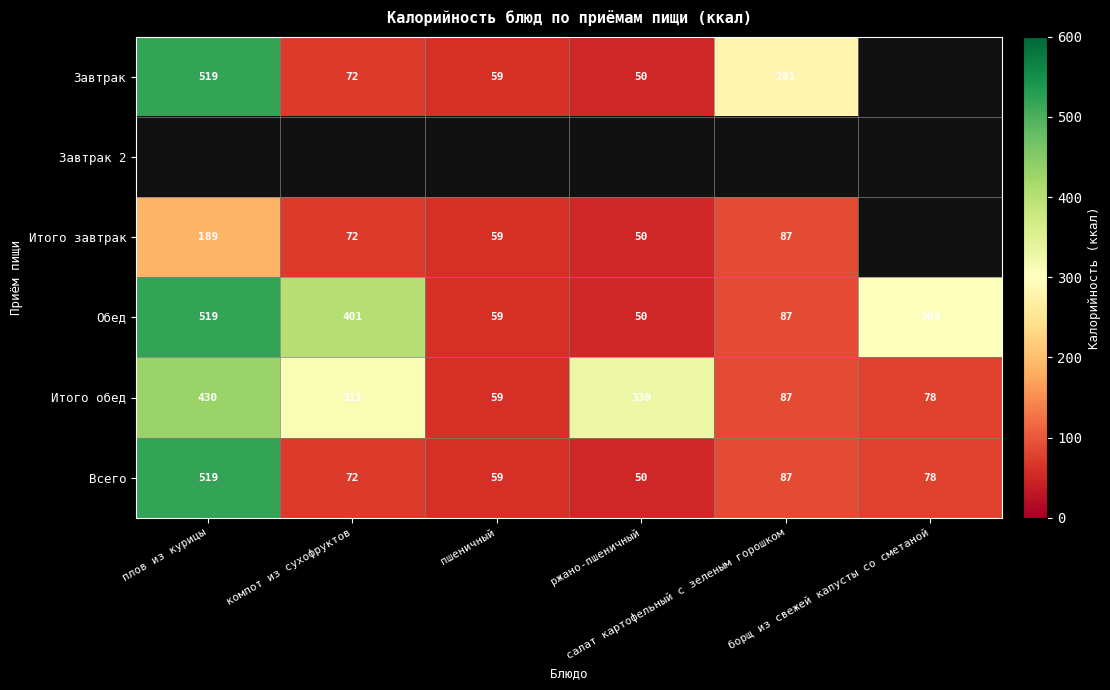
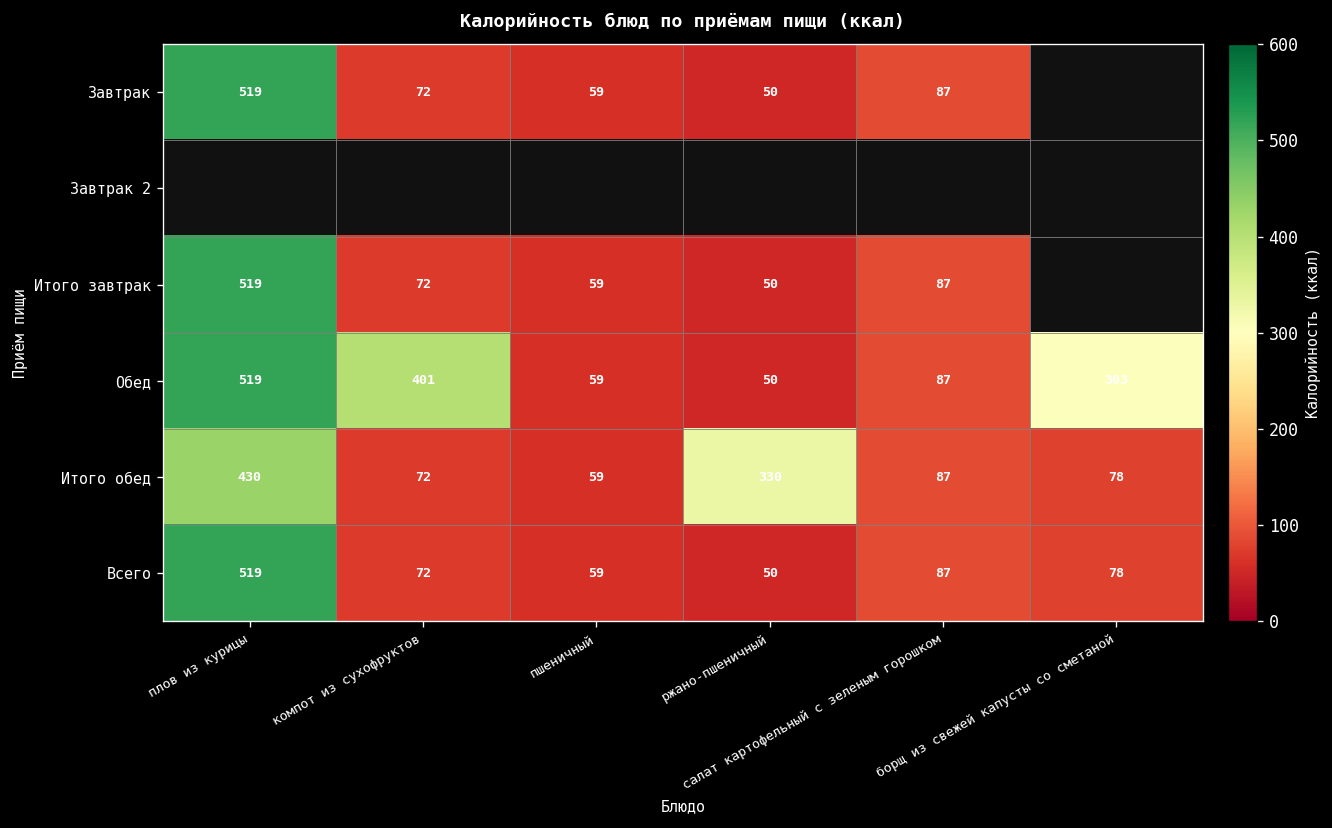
Завтрак, салат картофельный с зеленым горошком: 281 -> 87
Итого завтрак, плов из курицы: 189 -> 519
Итого обед, компот из сухофруктов: 311 -> 72
